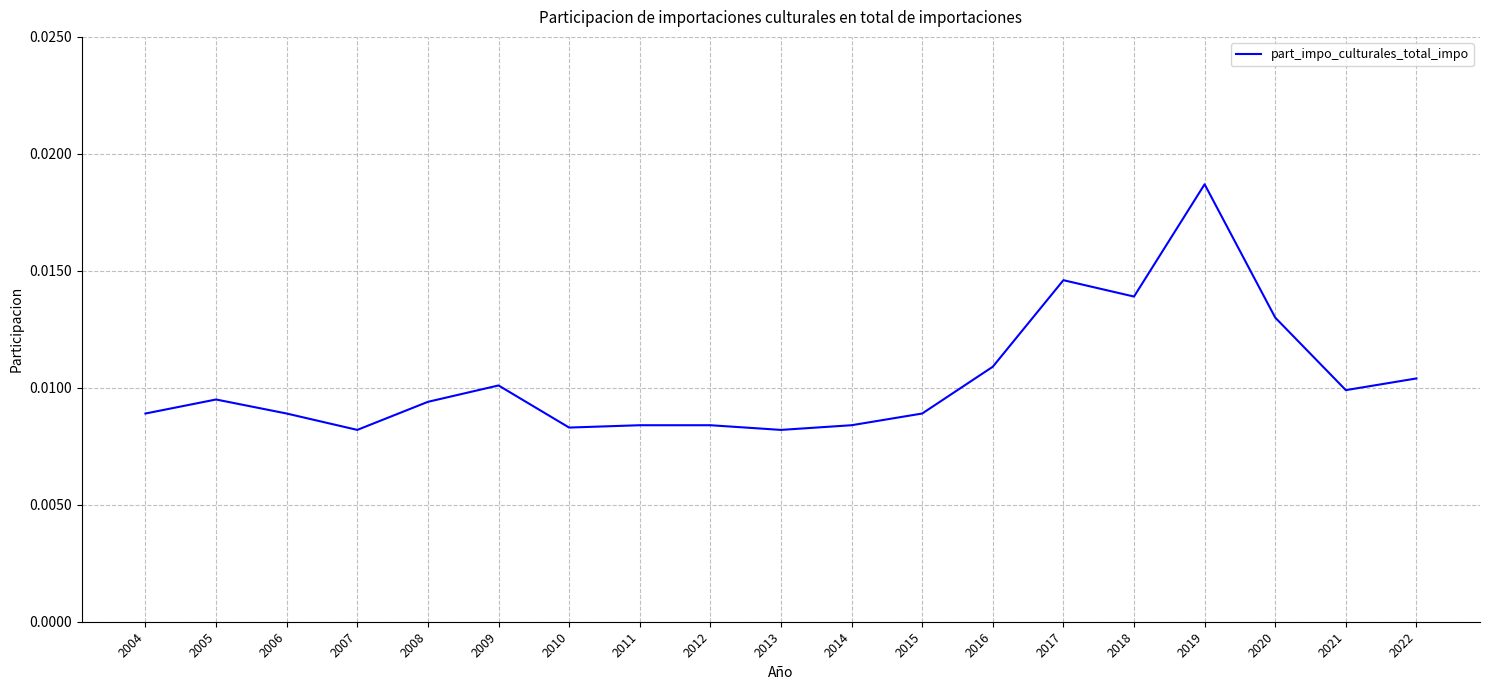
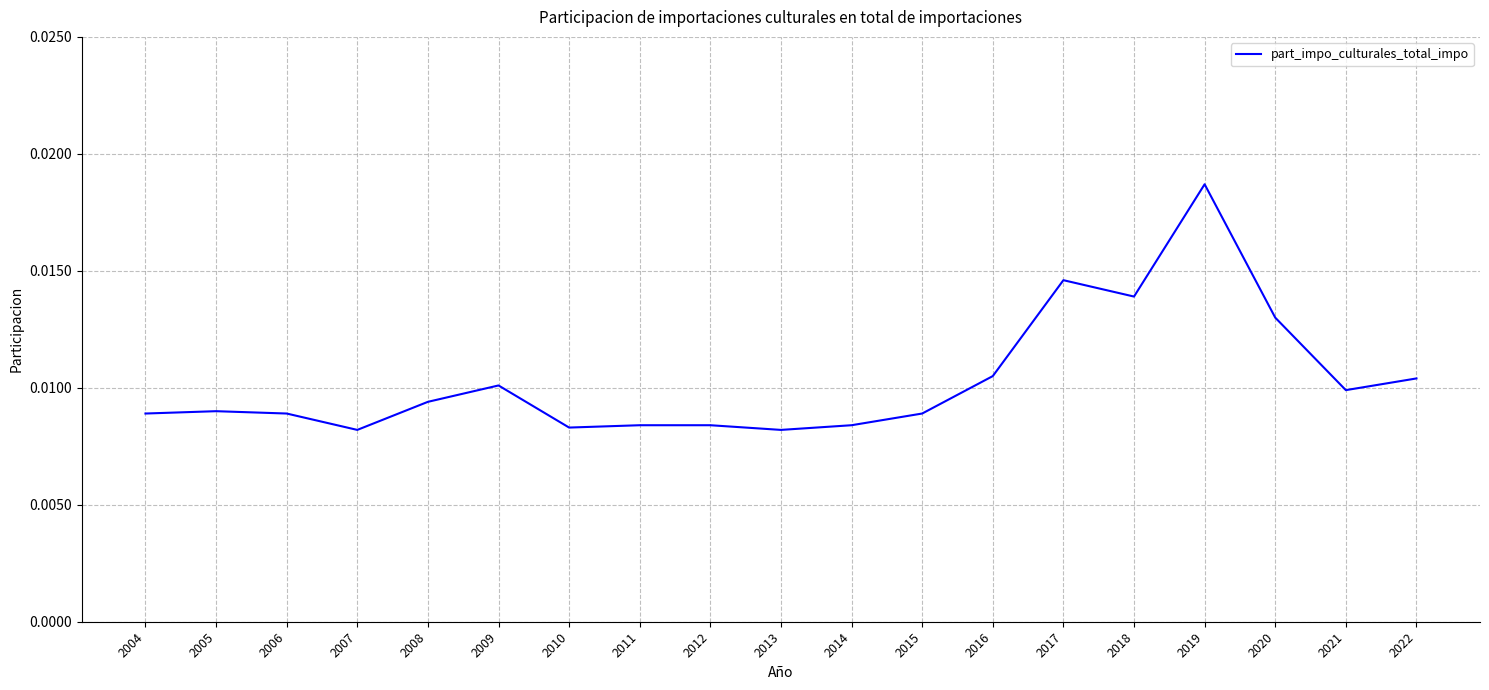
2005: 0.0095 -> 0.0090
2016: 0.0109 -> 0.0105
